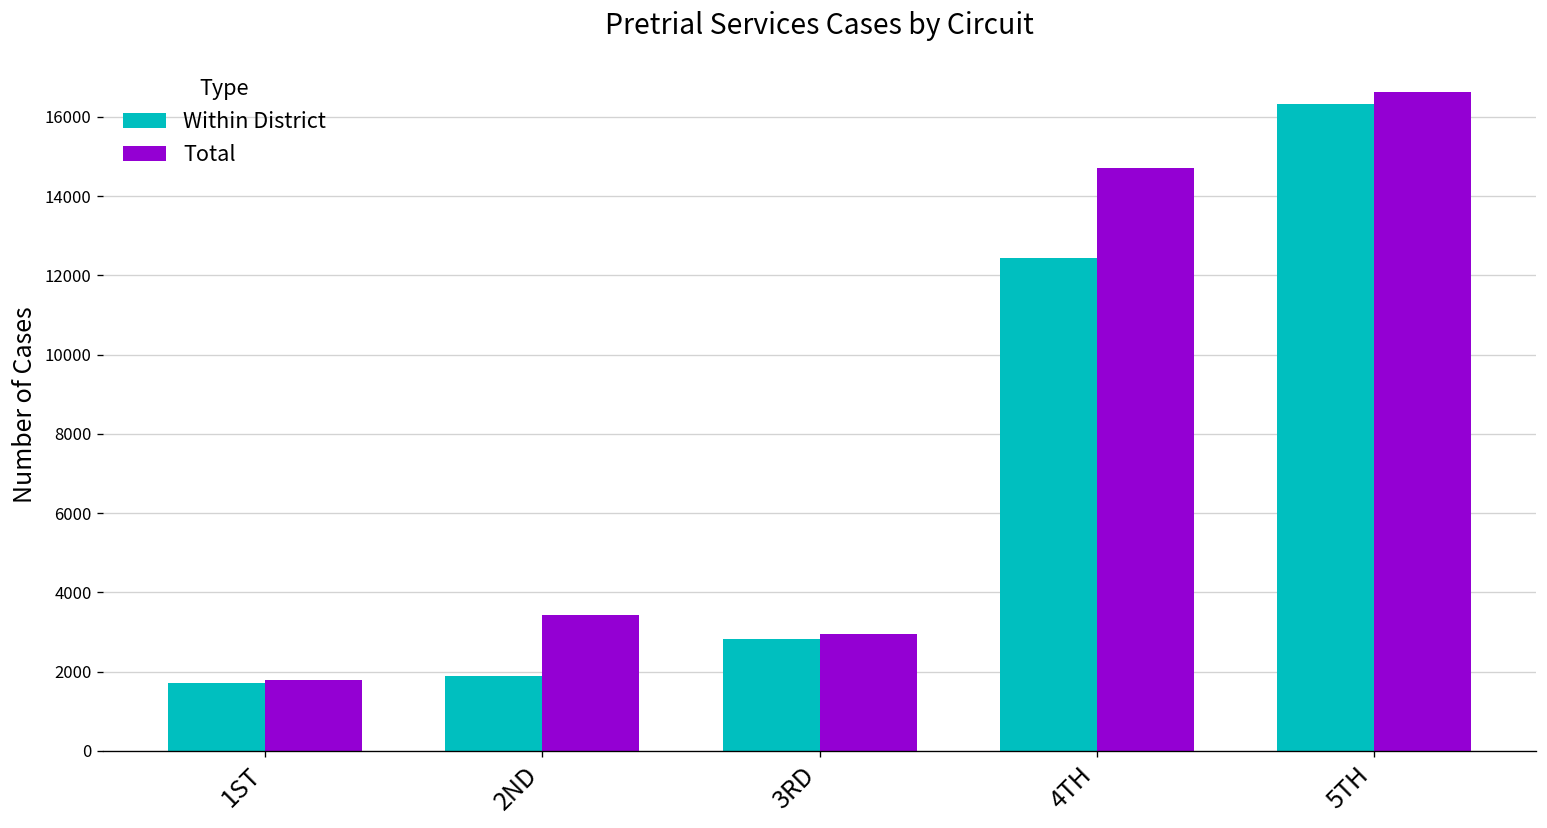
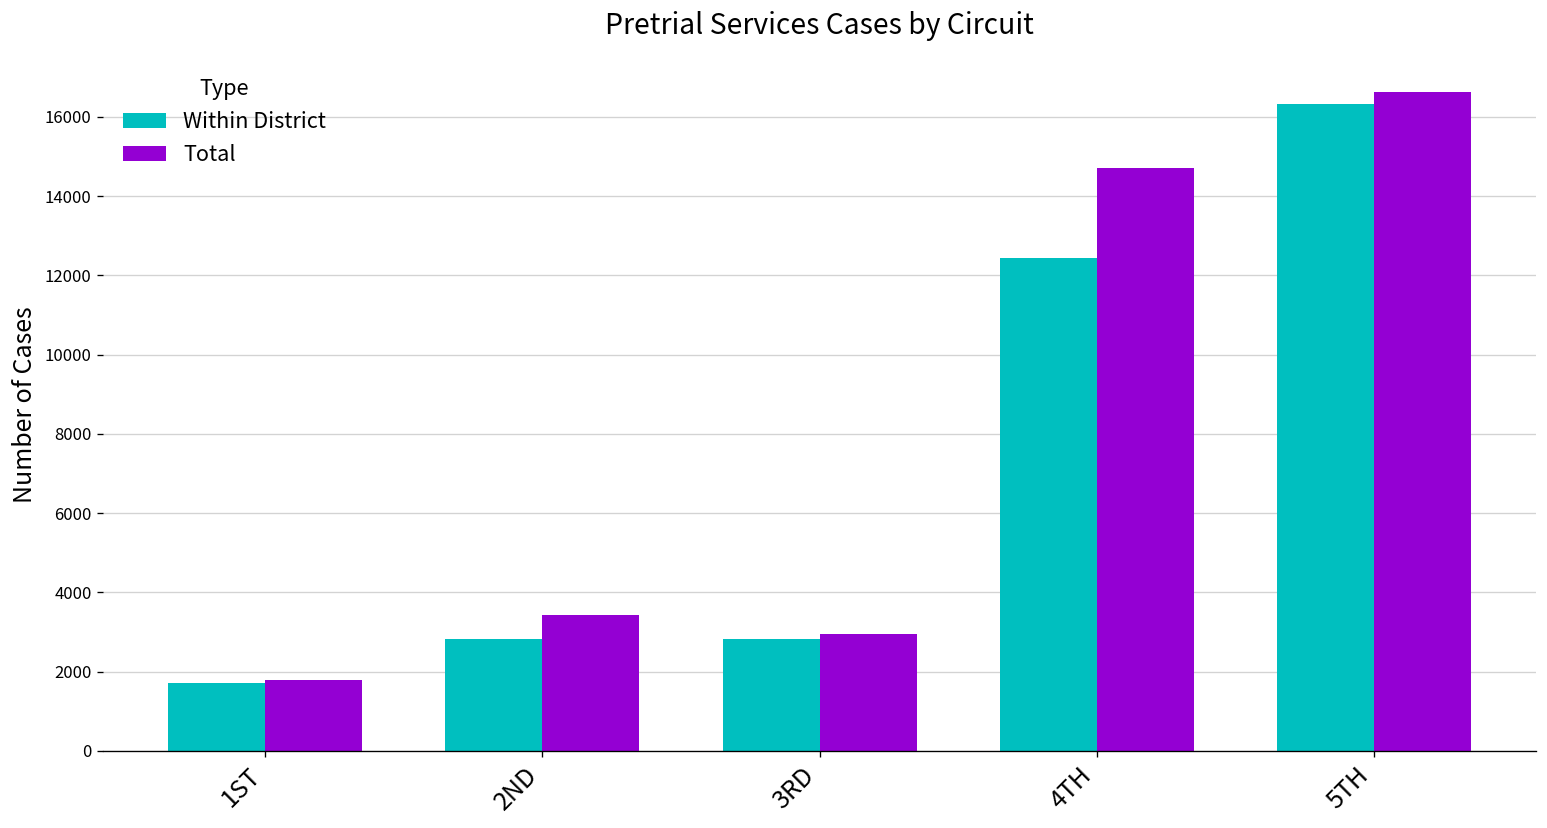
Within District, 2ND: 1900 -> 2800
